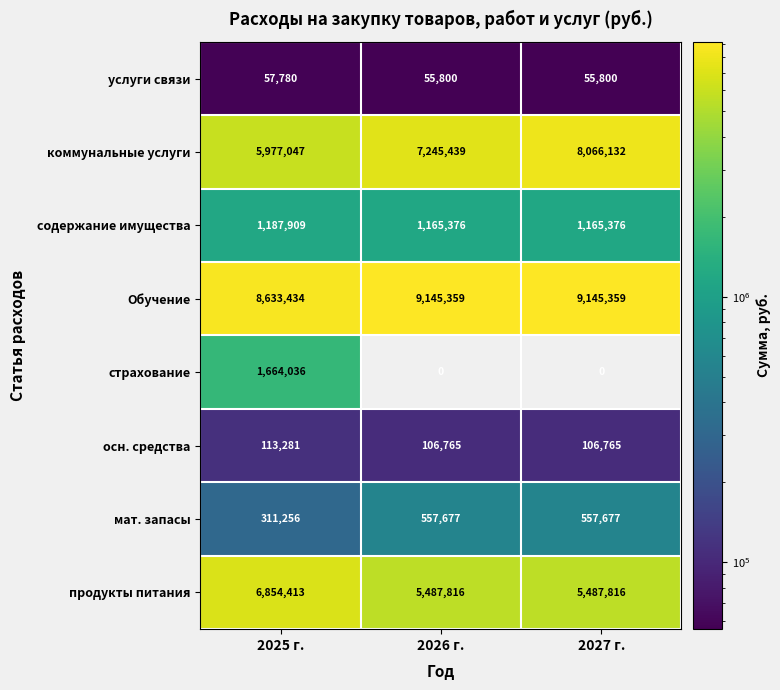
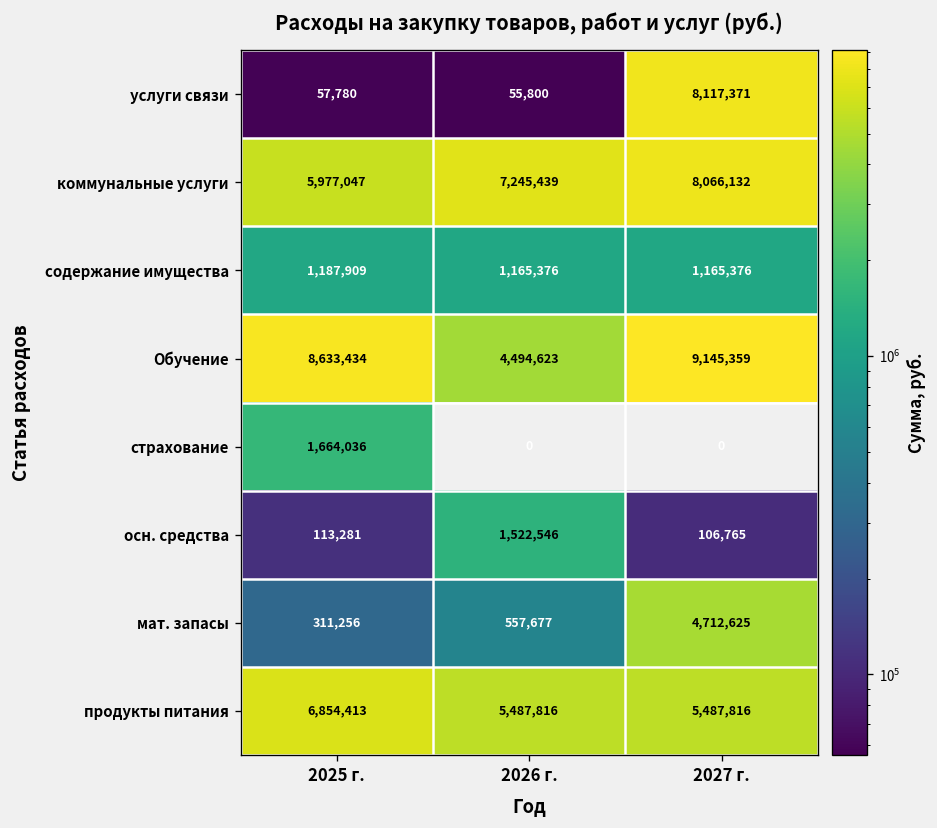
услуги связи, 2027 г.: 55,800 -> 8,117,371
Обучение, 2026 г.: 9,145,359 -> 4,494,623
осн. средства, 2026 г.: 106,765 -> 1,522,546
мат. запасы, 2027 г.: 557,677 -> 4,712,625
